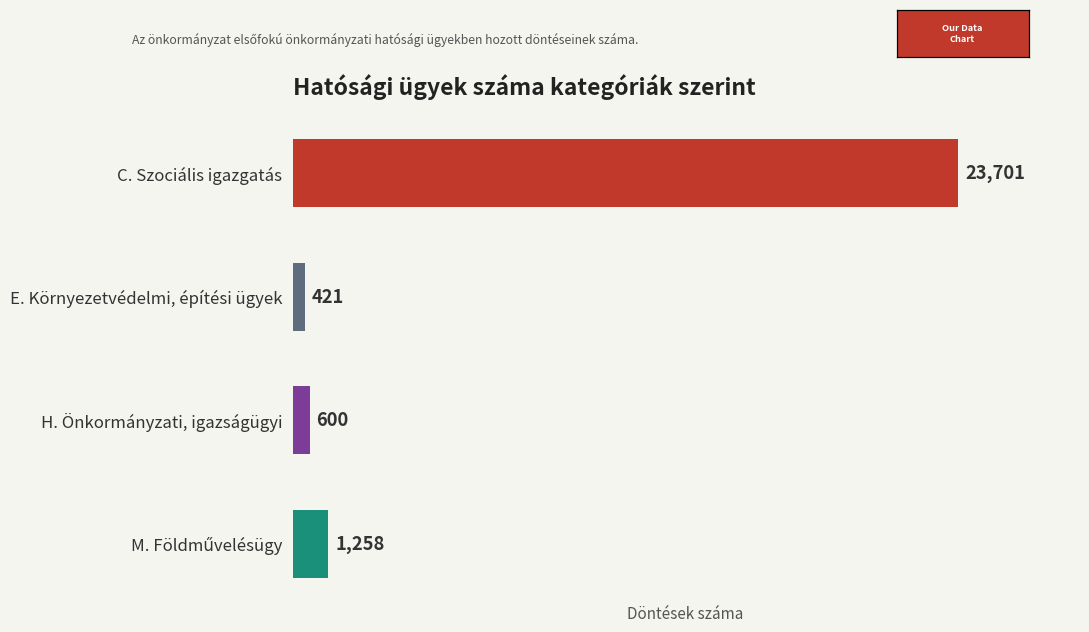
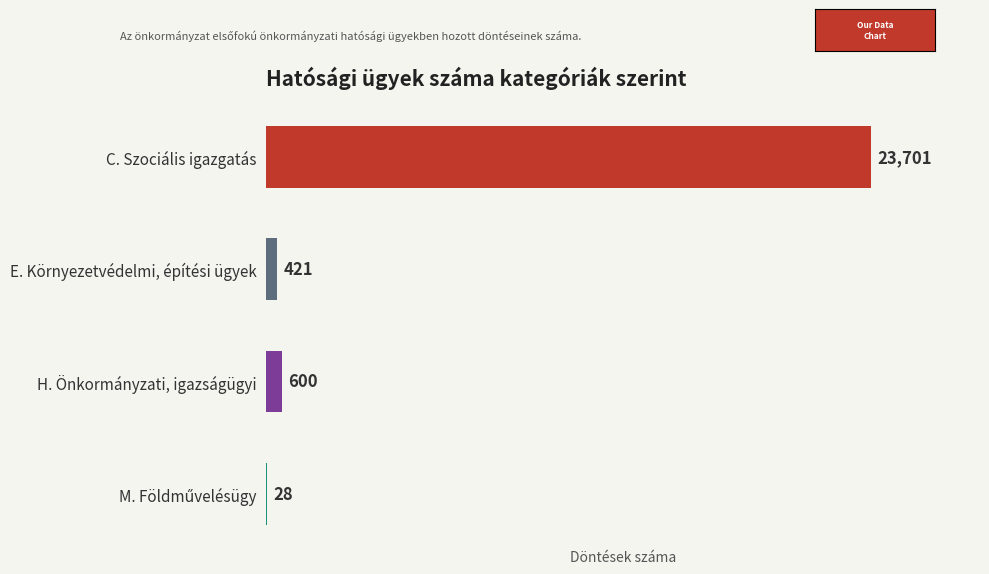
M. Földművelésügy: 1,258 -> 28
